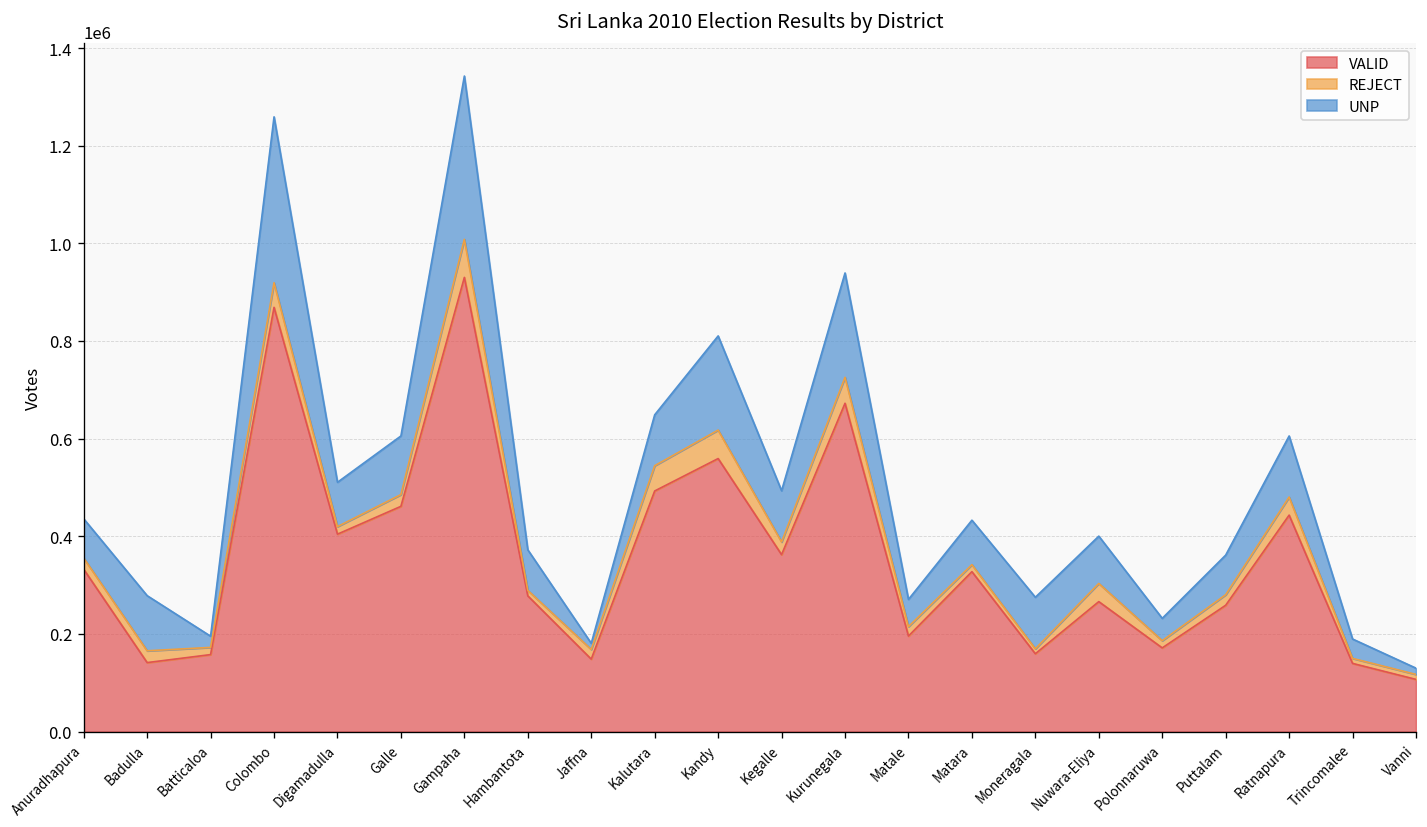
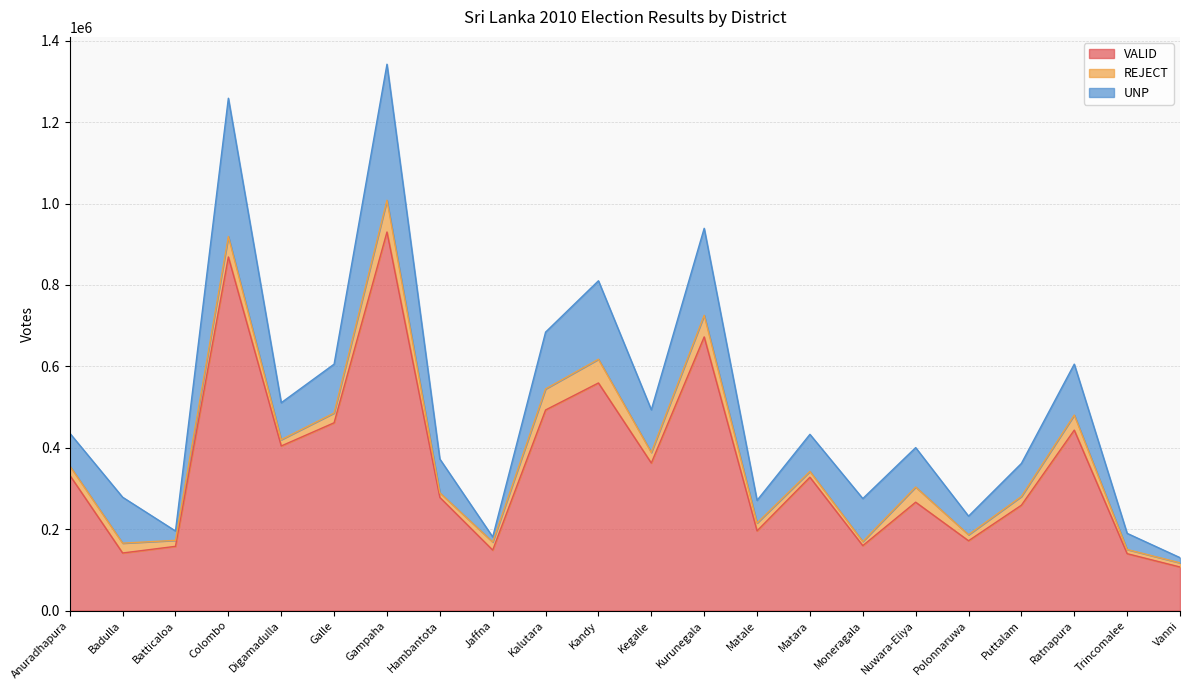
UNP, Kalutara: 100000 -> 140000
